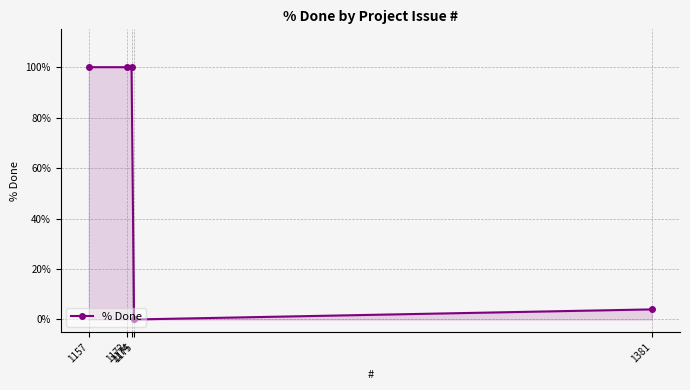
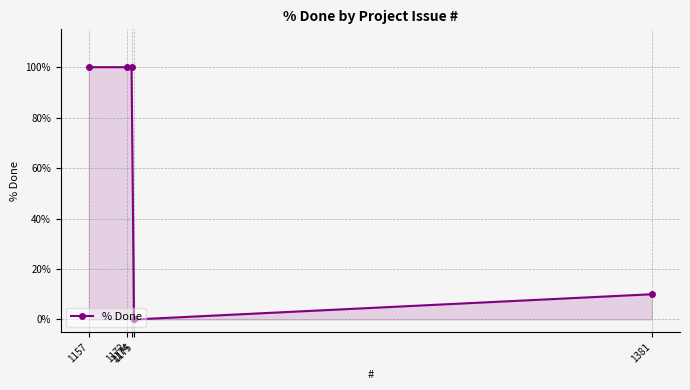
1381: 4% -> 10%
